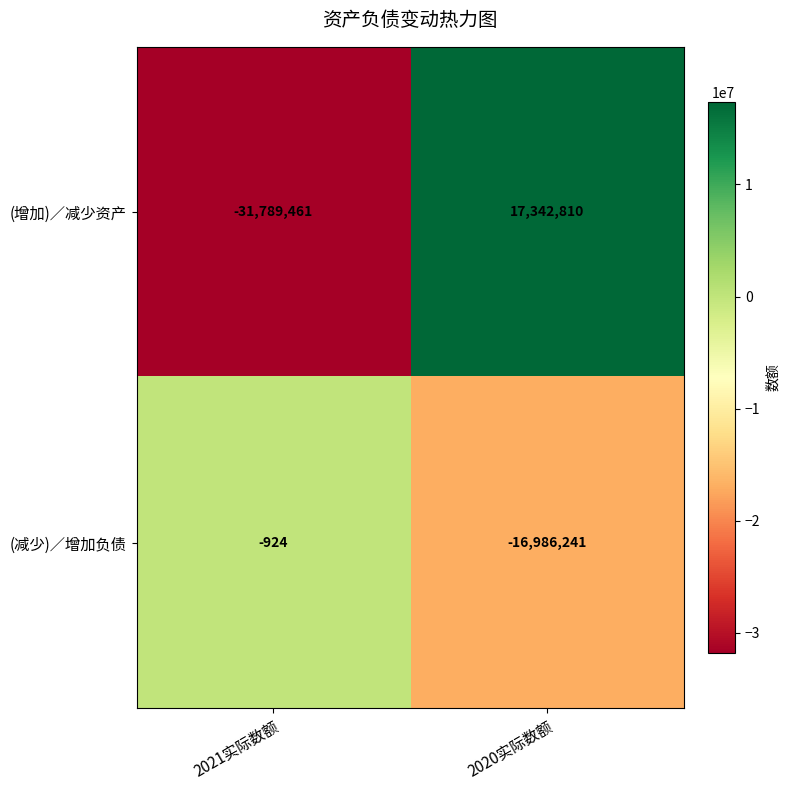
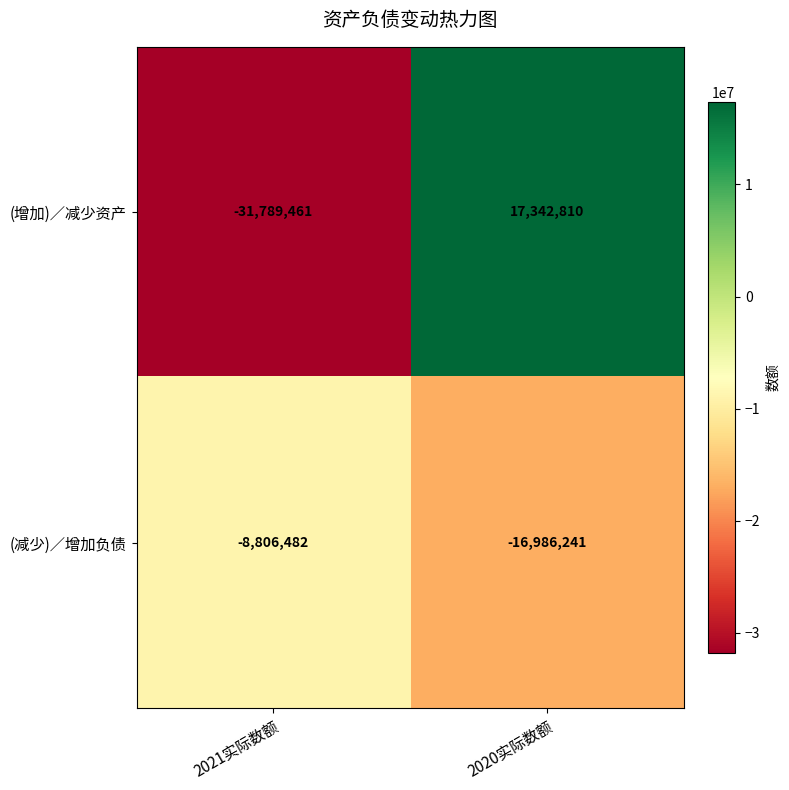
(减少)／增加负债, 2021实际数额: -924 -> -8,806,482
